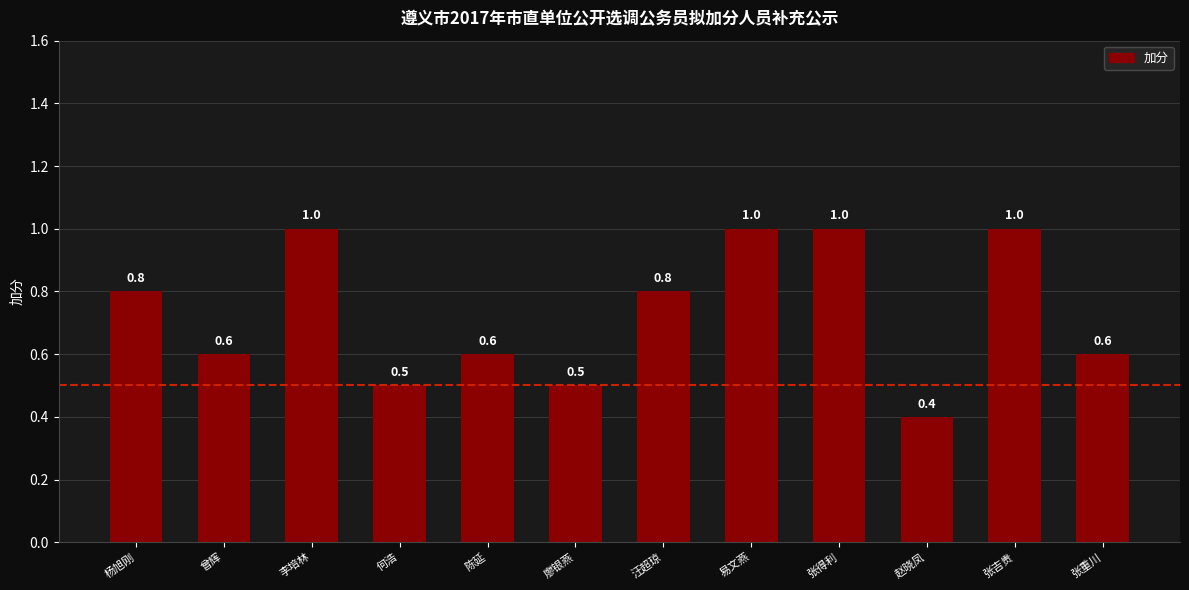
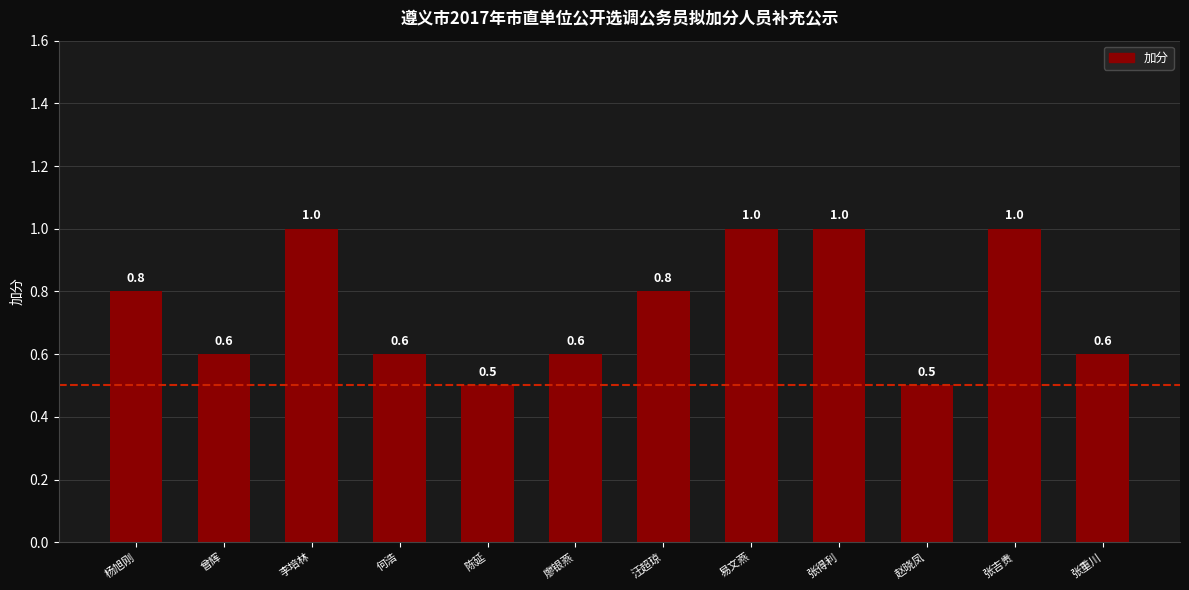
何浩: 0.5 -> 0.6
陈延: 0.6 -> 0.5
廖银燕: 0.5 -> 0.6
赵晓凤: 0.4 -> 0.5
